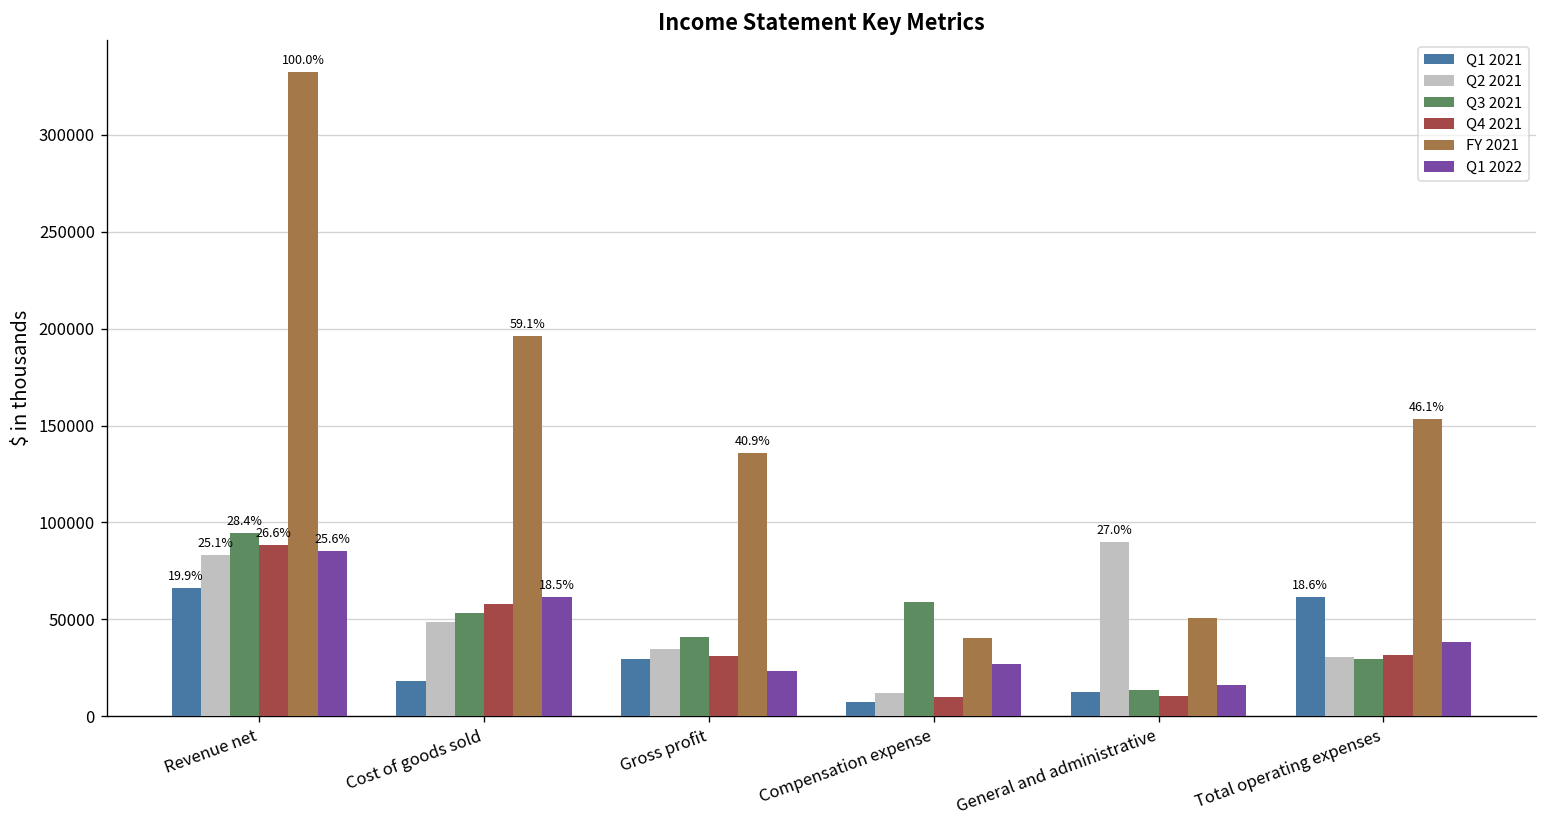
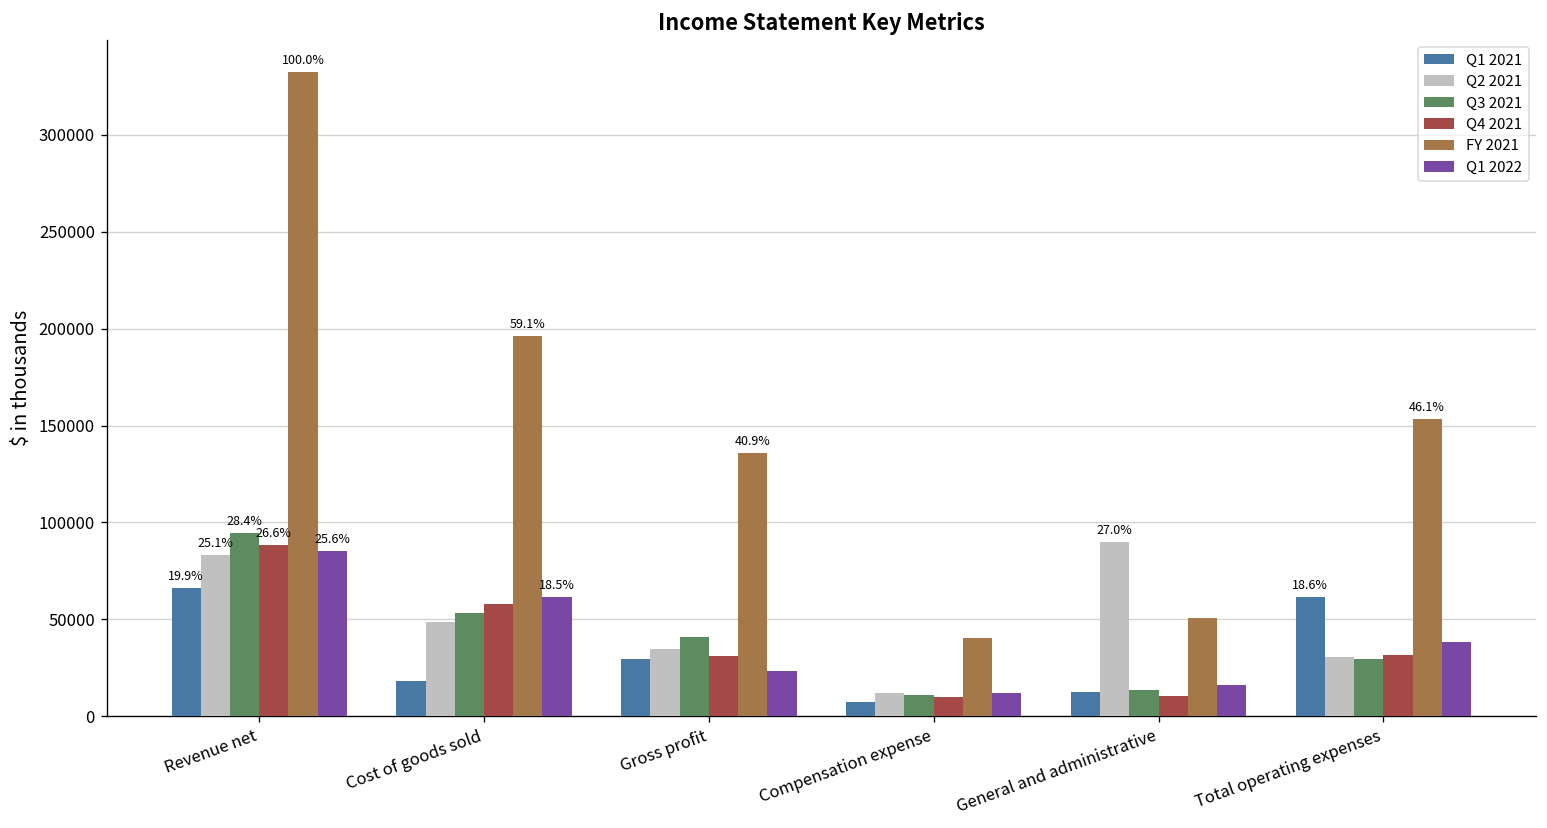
Q3 2021, Compensation expense: 59000 -> 11000
Q1 2022, Compensation expense: 27000 -> 12000
